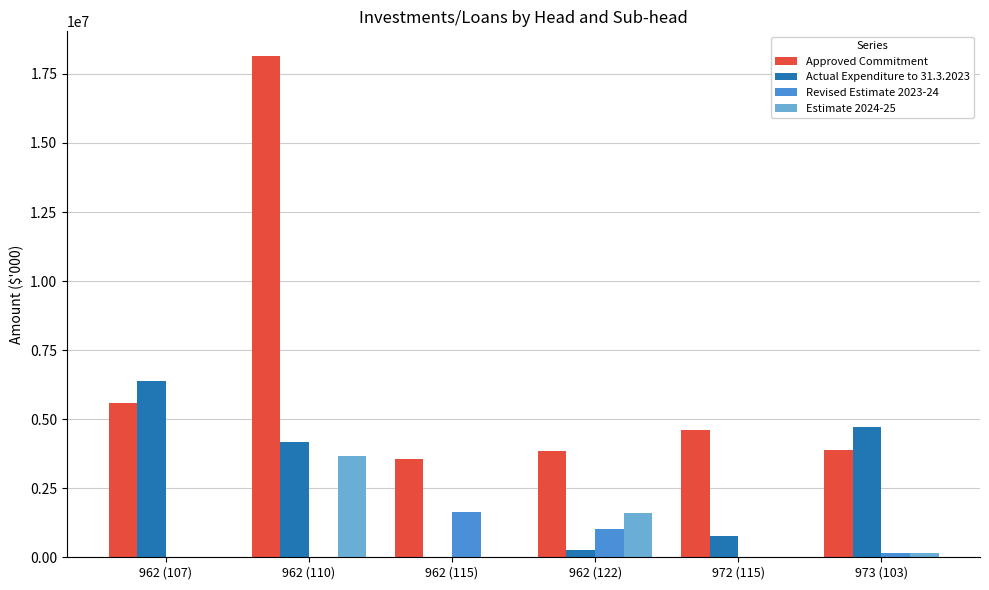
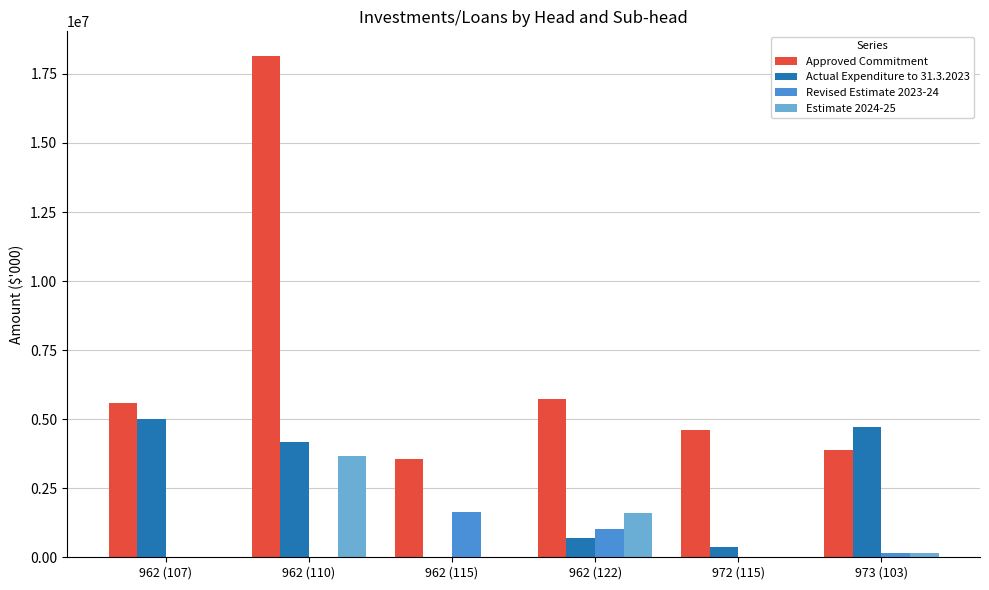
Actual Expenditure to 31.3.2023, 962 (107): 6400000 -> 5000000
Approved Commitment, 962 (122): 3800000 -> 5700000
Actual Expenditure to 31.3.2023, 962 (122): 300000 -> 700000
Actual Expenditure to 31.3.2023, 972 (115): 800000 -> 400000
